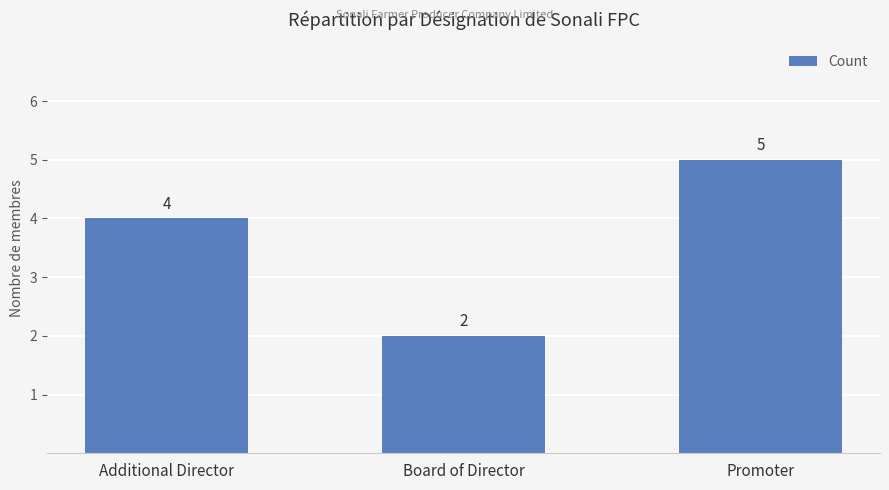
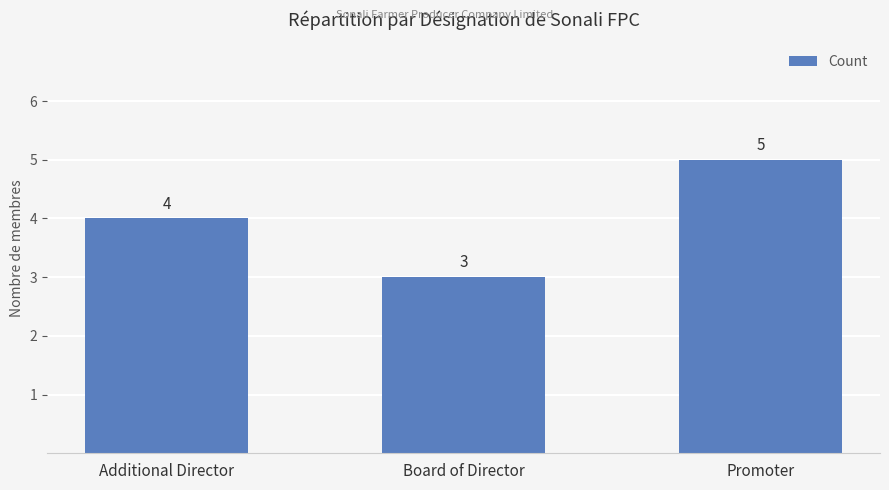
Board of Director: 2 -> 3
